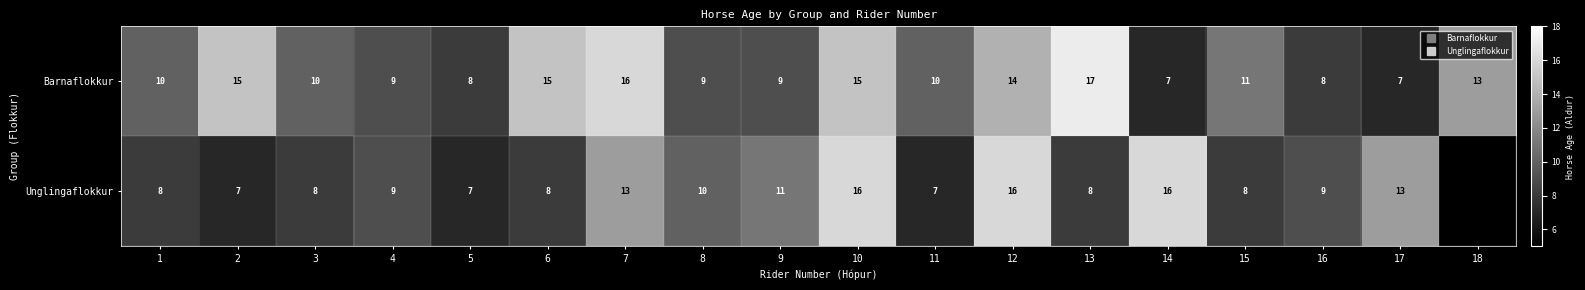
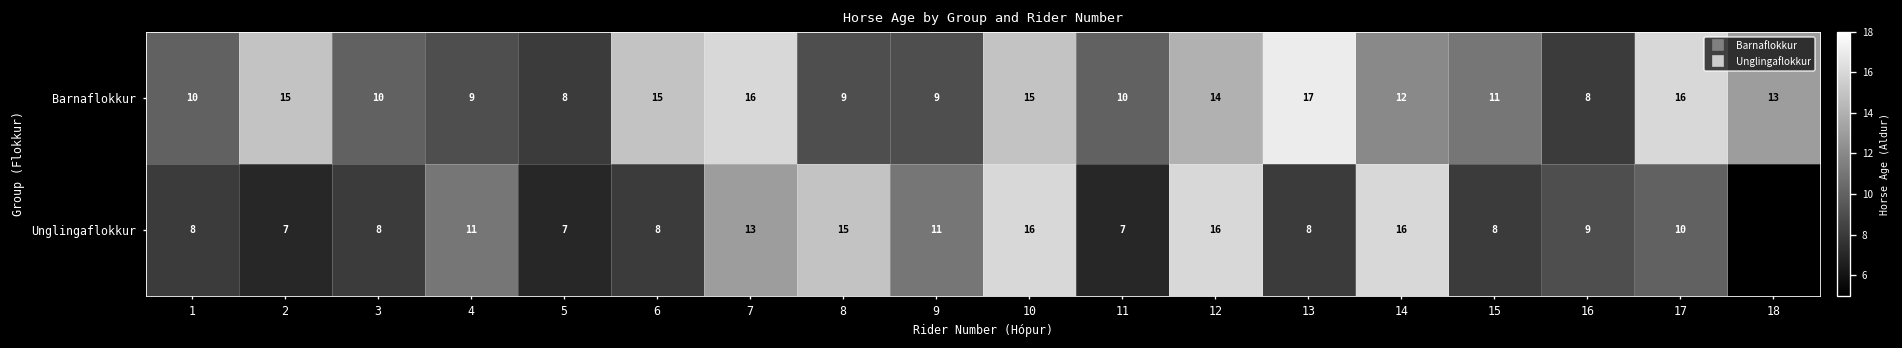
Barnaflokkur, 14: 7 -> 12
Barnaflokkur, 17: 7 -> 16
Unglingaflokkur, 4: 9 -> 11
Unglingaflokkur, 8: 10 -> 15
Unglingaflokkur, 17: 13 -> 10
